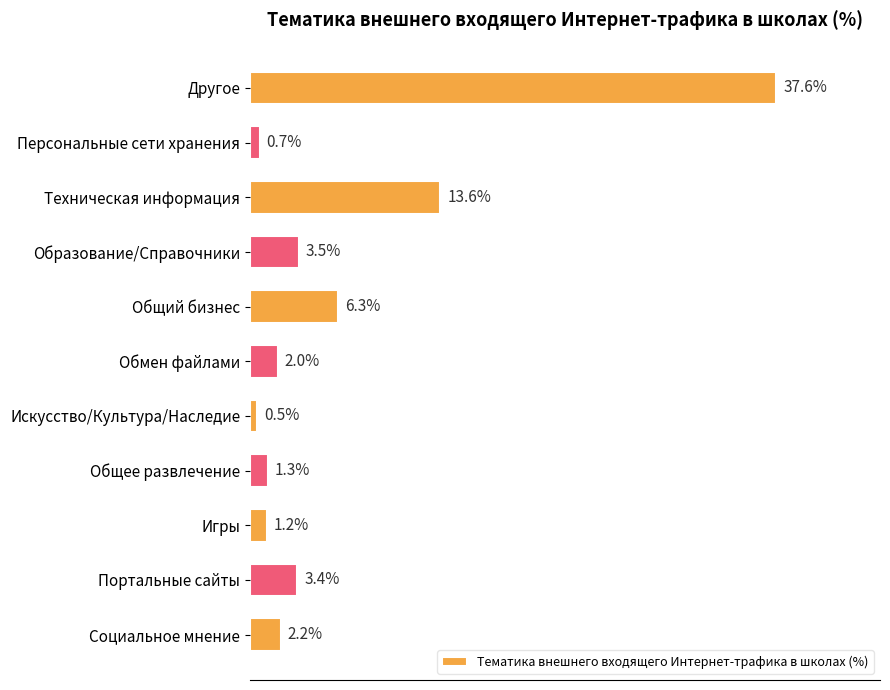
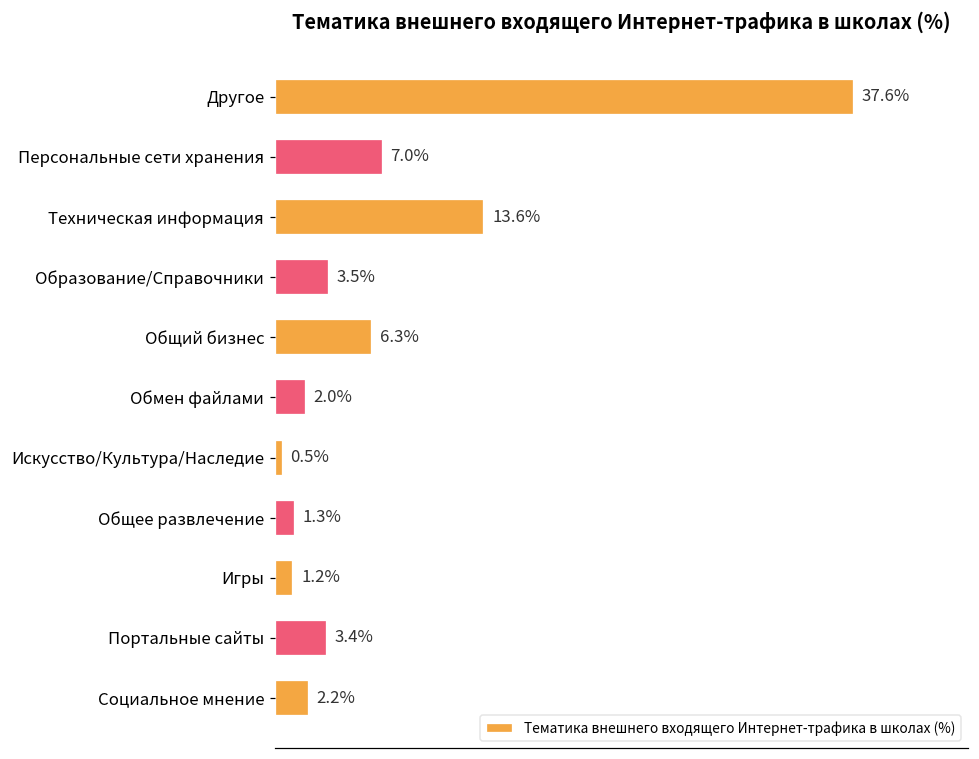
Персональные сети хранения: 0.7% -> 7.0%
